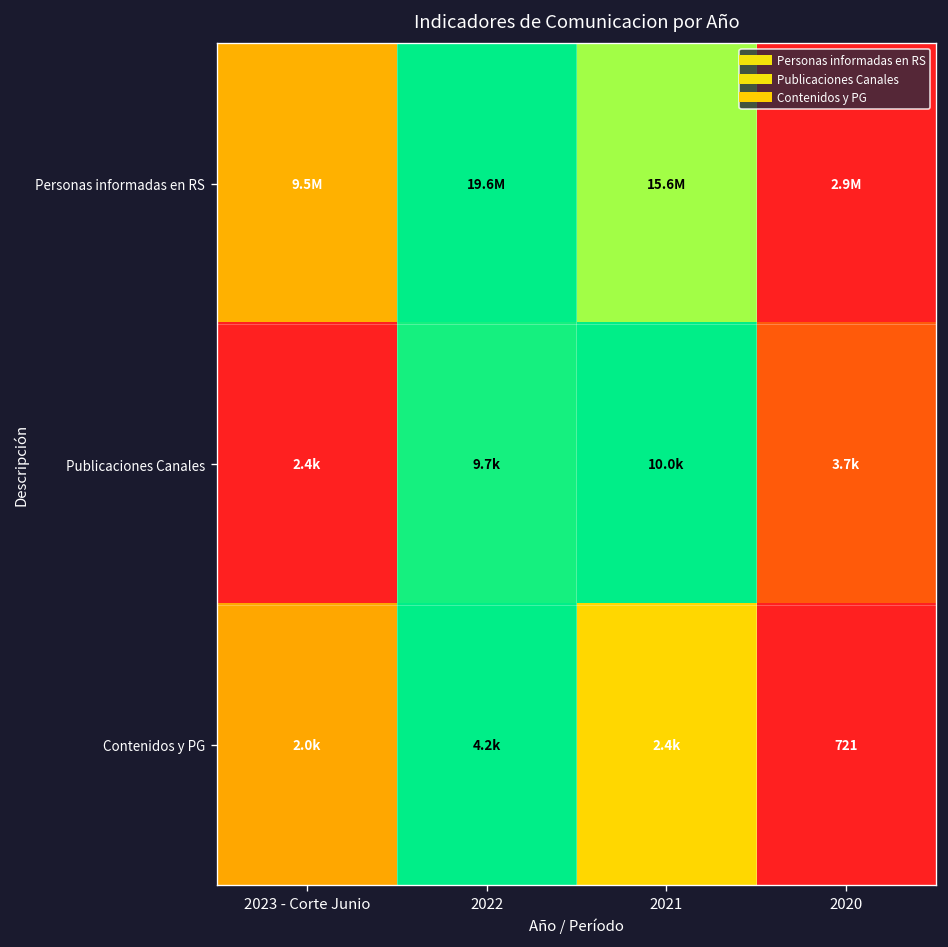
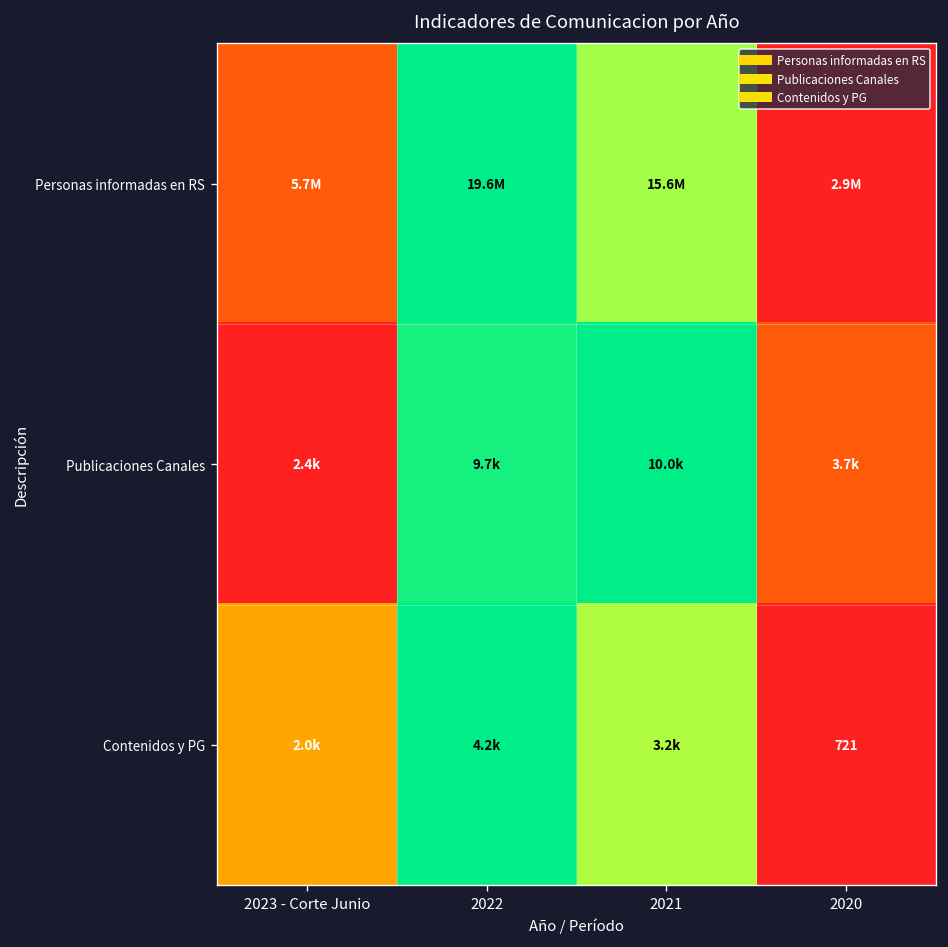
Personas informadas en RS, 2023 - Corte Junio: 9.5M -> 5.7M
Contenidos y PG, 2021: 2.4k -> 3.2k
